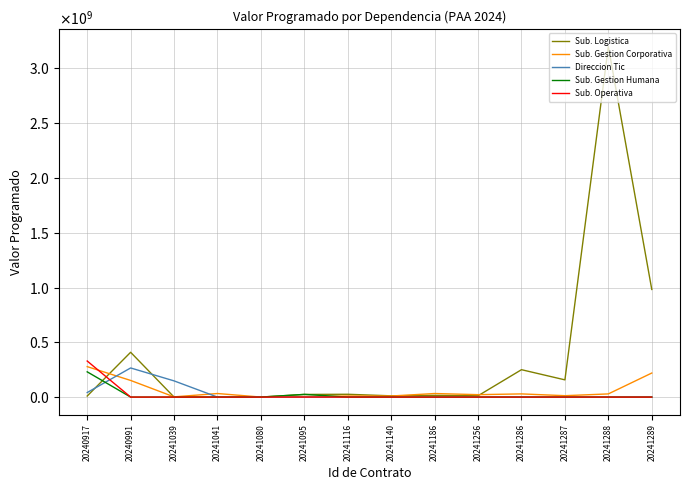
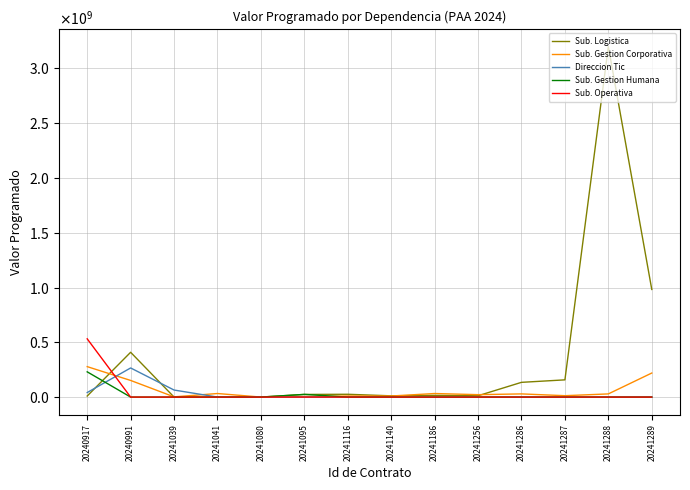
Sub. Operativa, 20240917: 330000000 -> 530000000
Direccion Tic, 20241039: 150000000 -> 60000000
Sub. Logistica, 20241286: 250000000 -> 130000000
